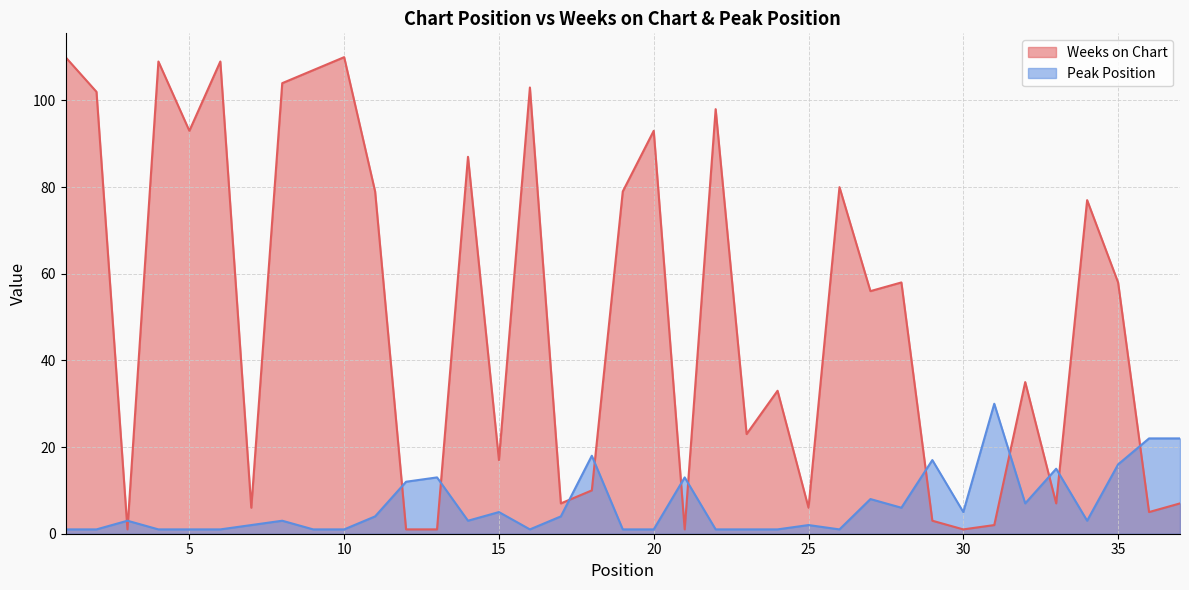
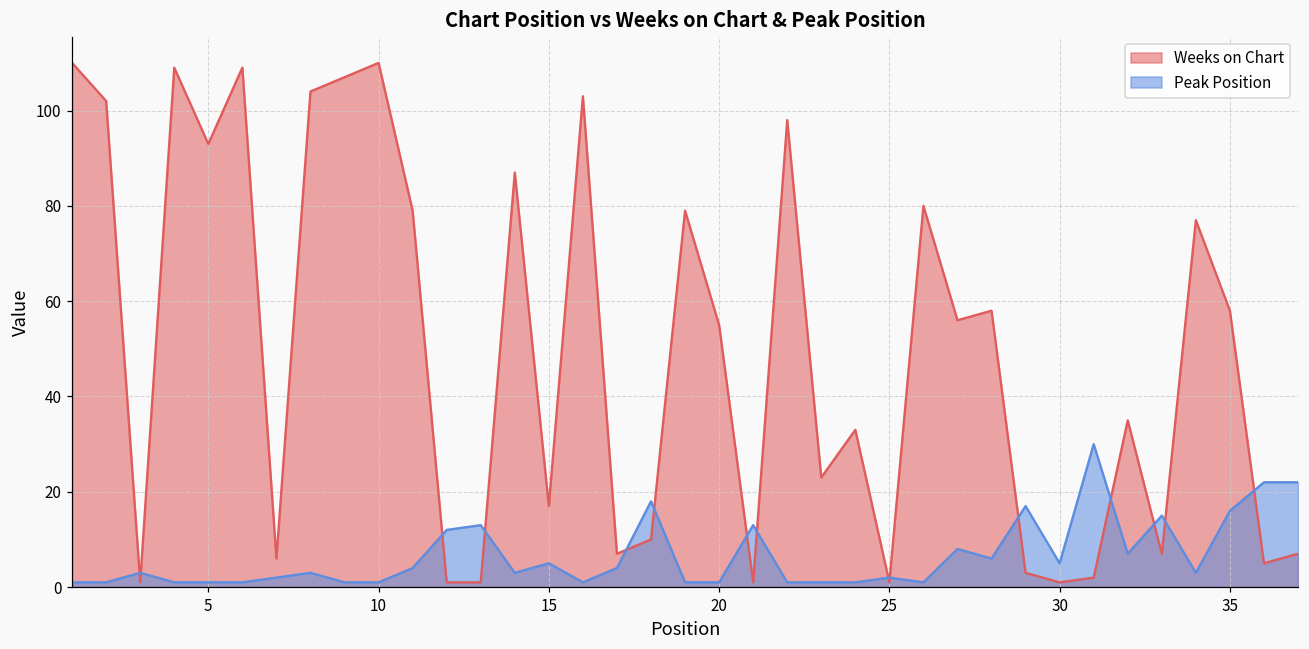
Weeks on Chart, 20: 93 -> 55
Weeks on Chart, 25: 6 -> 1
